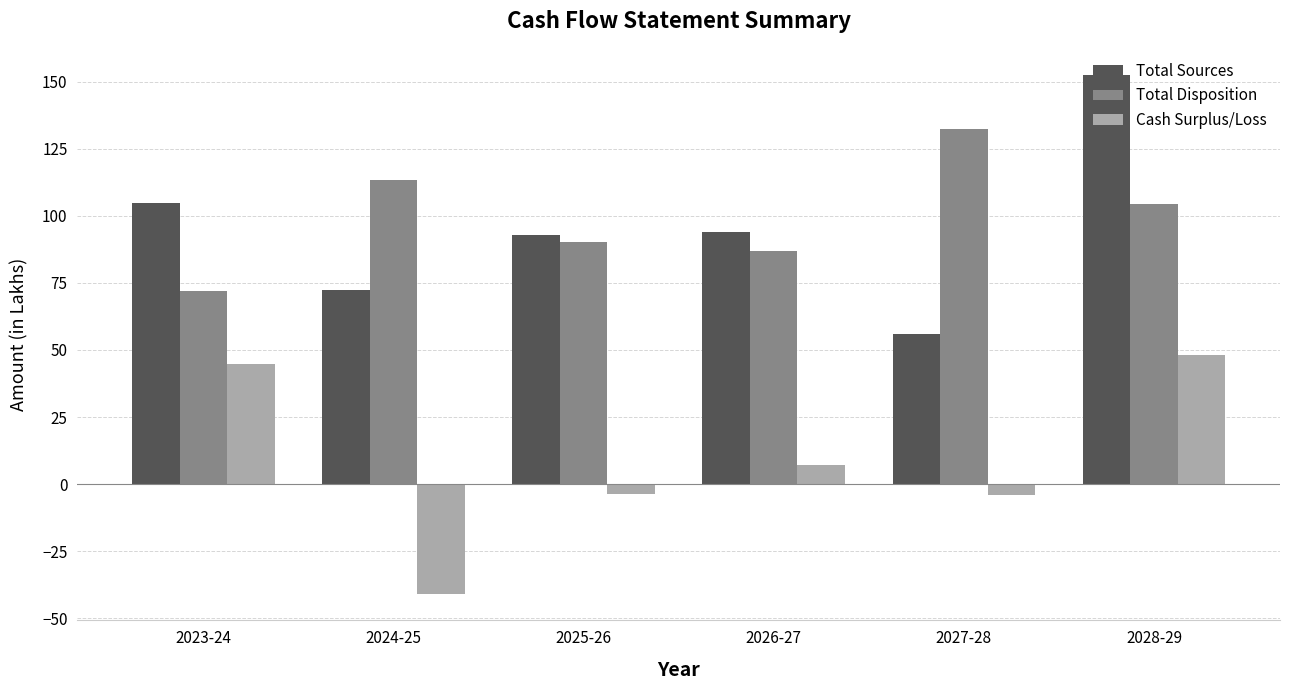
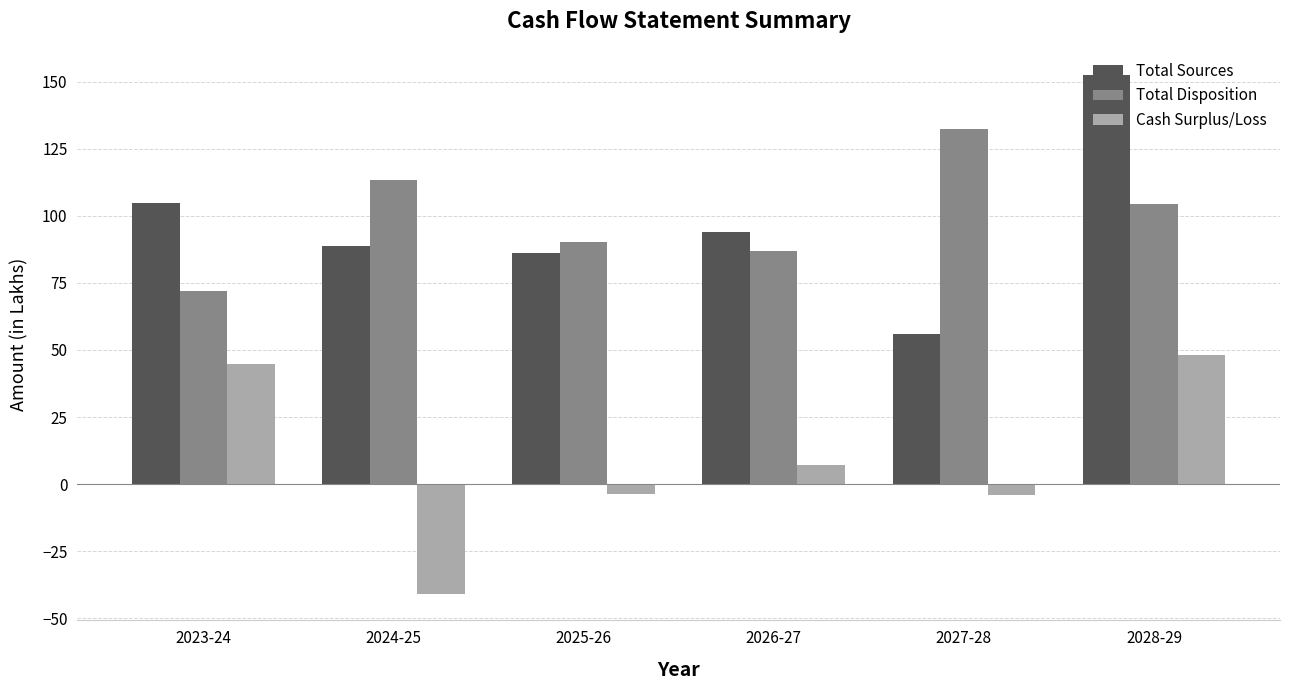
Total Sources, 2024-25: 72 -> 89
Total Sources, 2025-26: 93 -> 86
